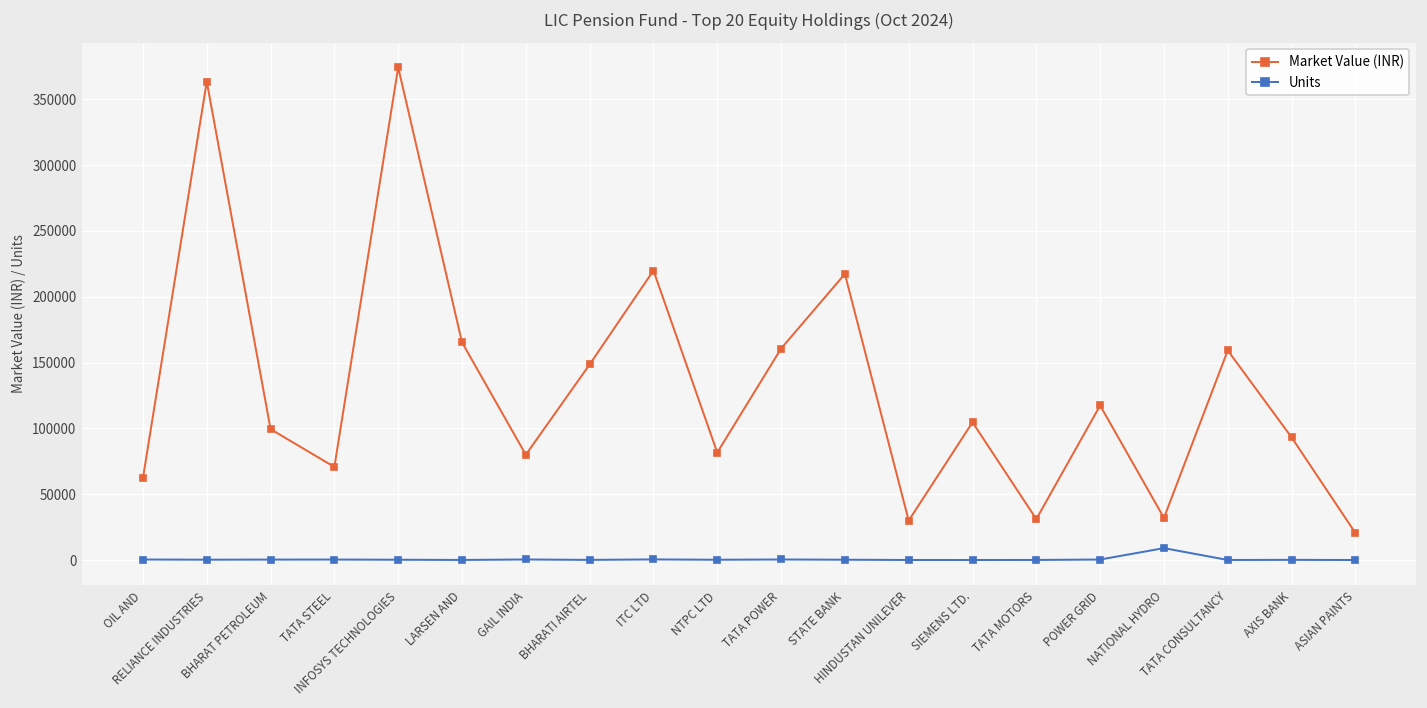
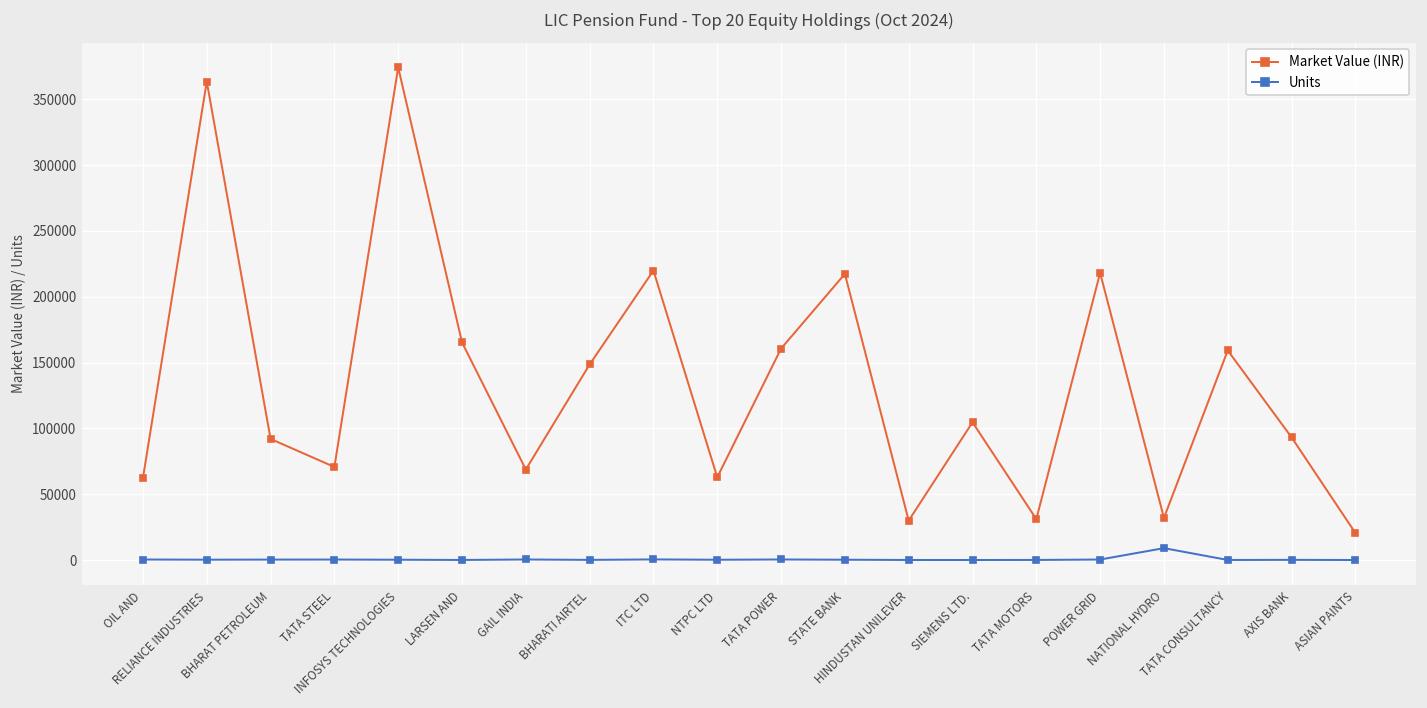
Market Value (INR), BHARAT PETROLEUM: 99000 -> 92000
Market Value (INR), GAIL INDIA: 80000 -> 69000
Market Value (INR), NTPC LTD: 82000 -> 63000
Market Value (INR), POWER GRID: 117000 -> 218000
